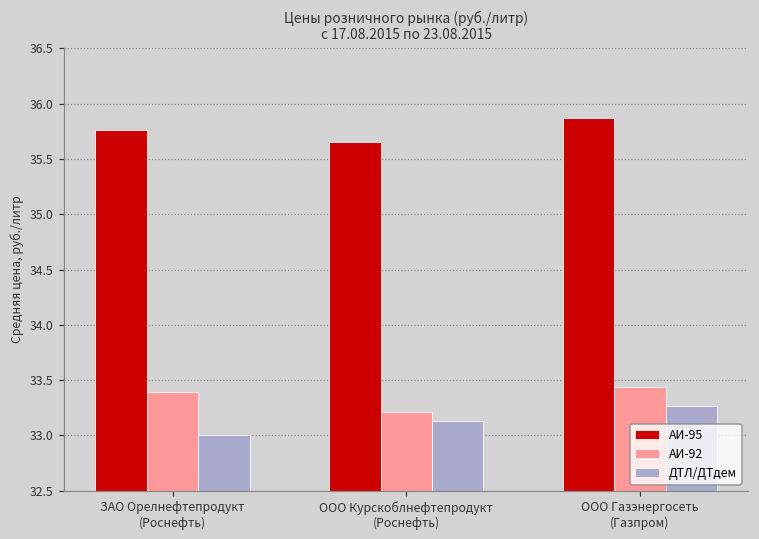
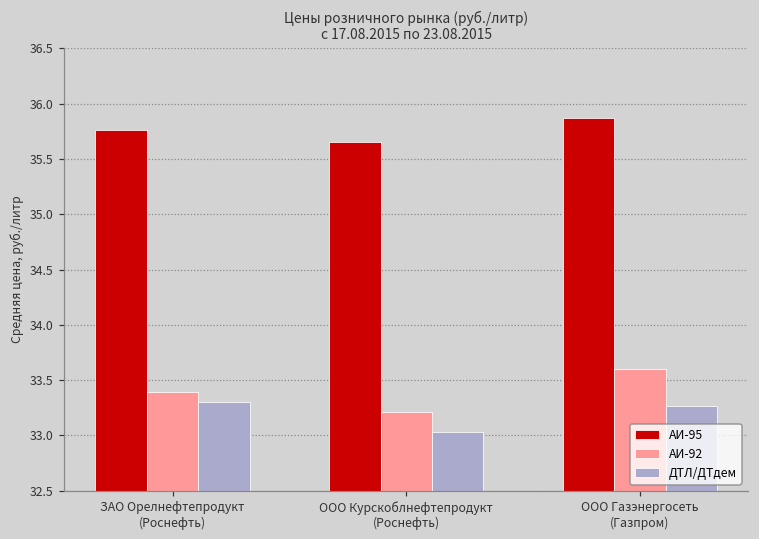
ДТЛ/ДТдем, ЗАО Орелнефтепродукт (Роснефть): 33.0 -> 33.3
ДТЛ/ДТдем, ООО Курскоблнефтепродукт (Роснефть): 33.13 -> 33.03
АИ-92, ООО Газэнергосеть (Газпром): 33.44 -> 33.60
